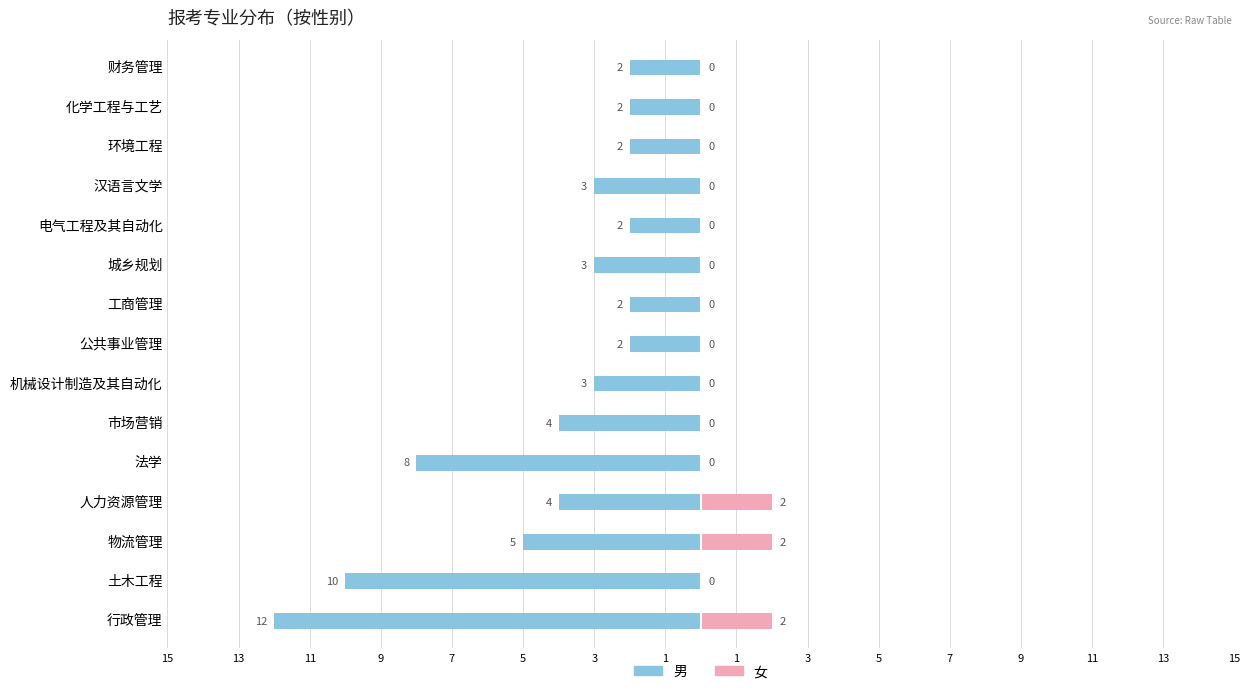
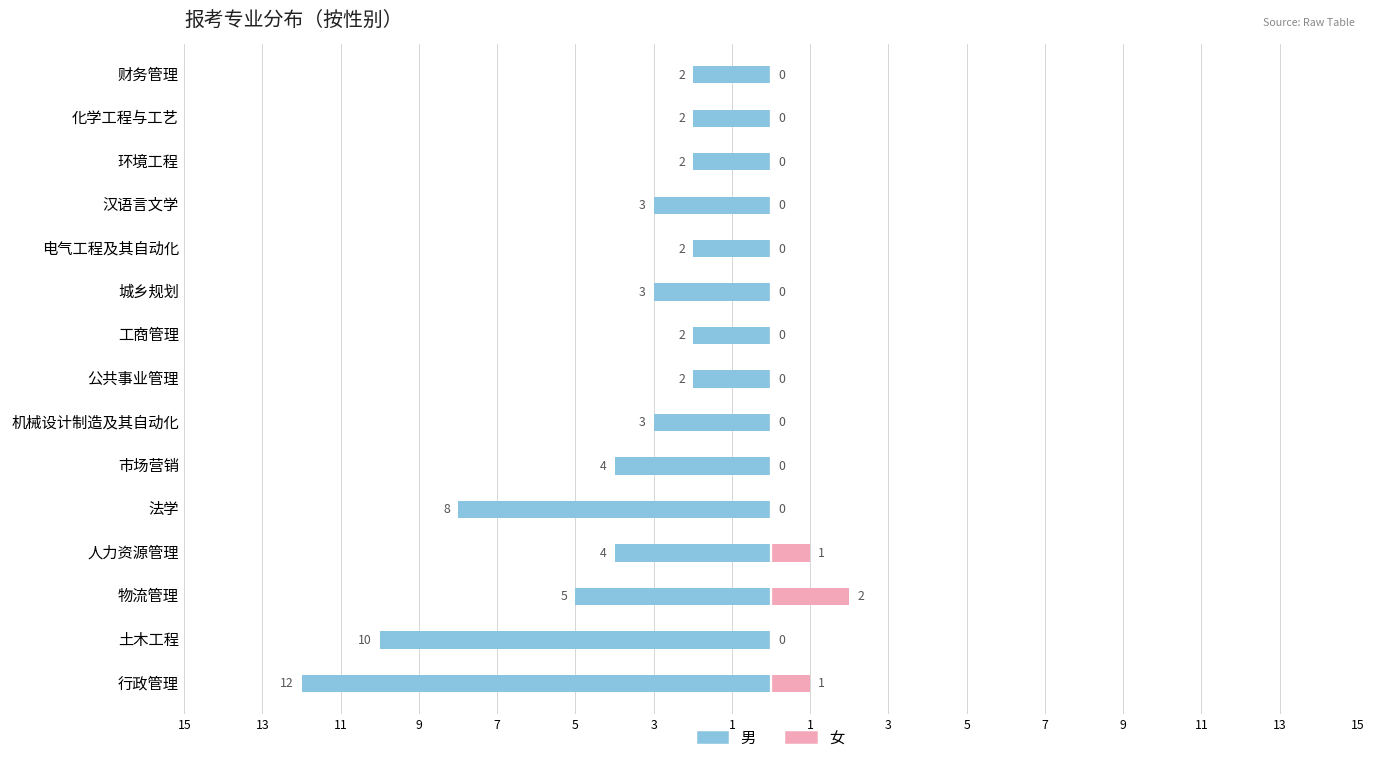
女, 人力资源管理: 2 -> 1
女, 行政管理: 2 -> 1
